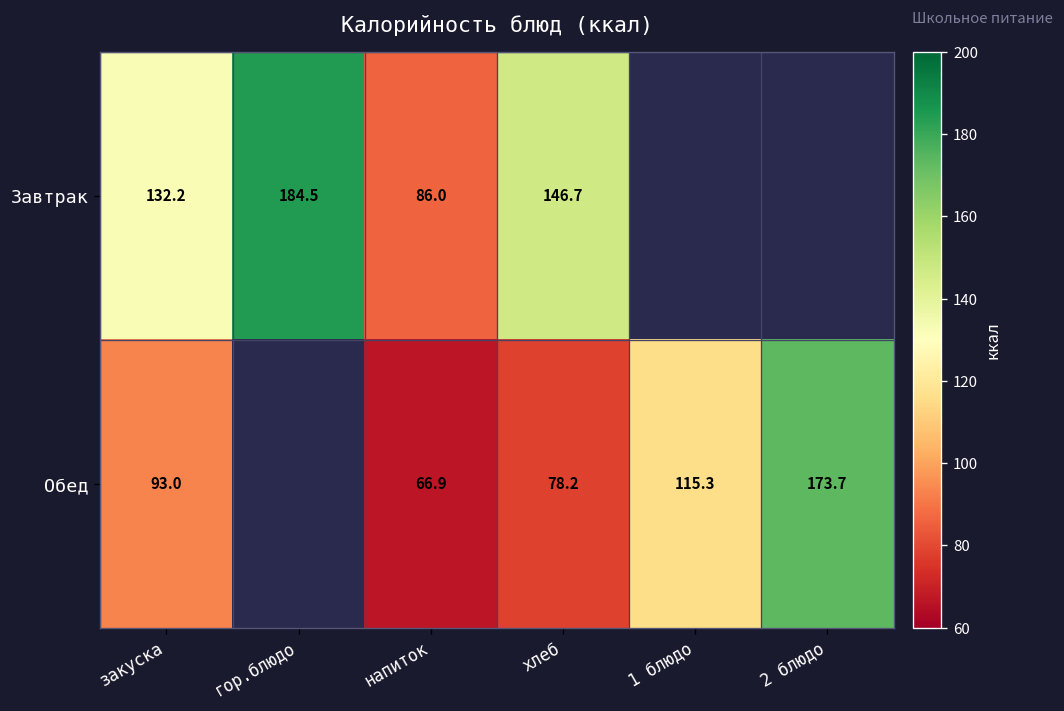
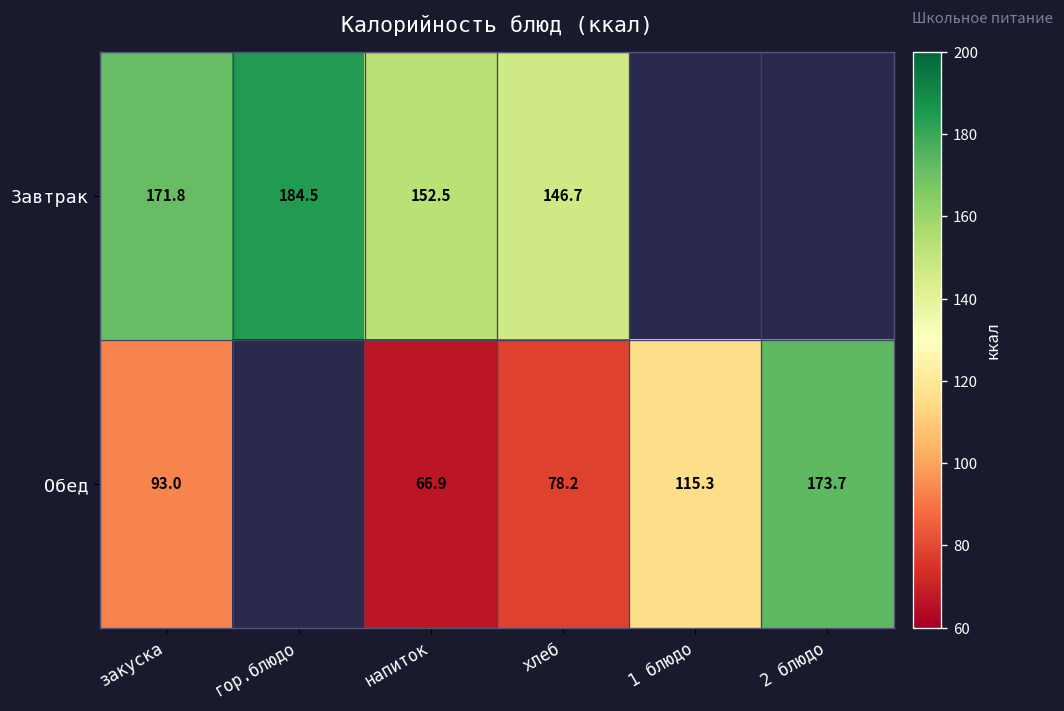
Завтрак, закуска: 132.2 -> 171.8
Завтрак, напиток: 86.0 -> 152.5
